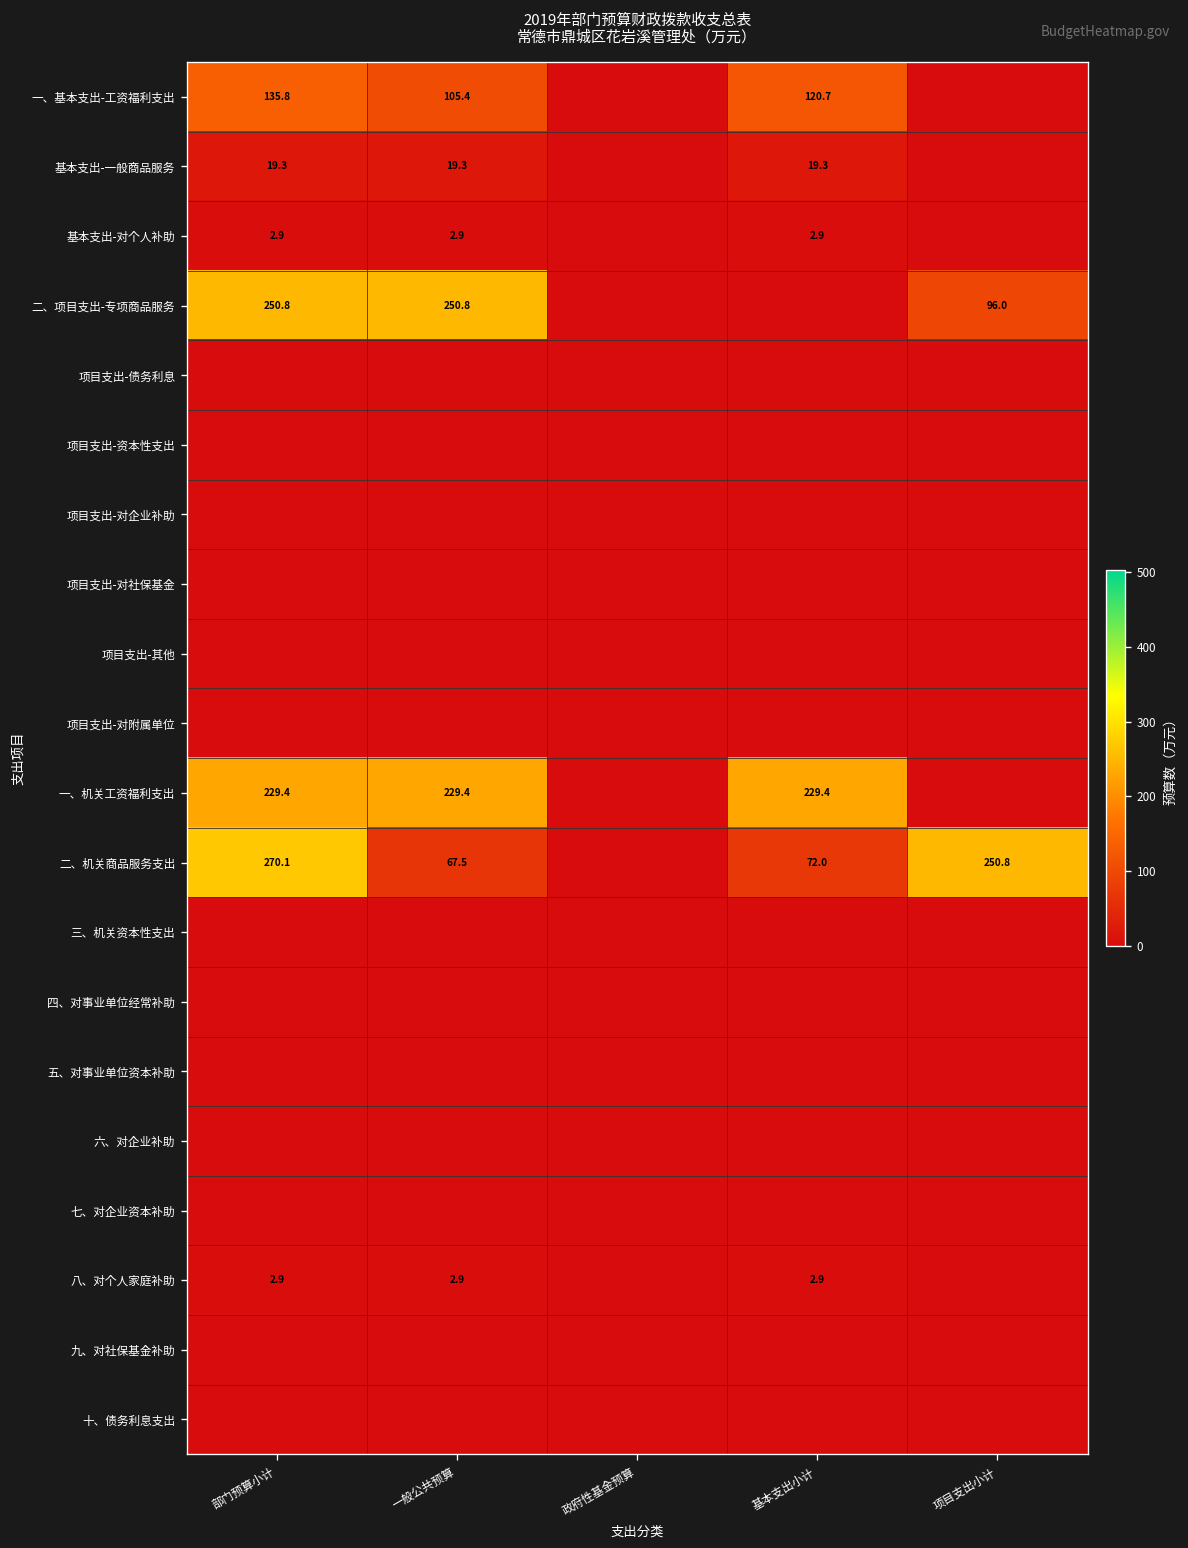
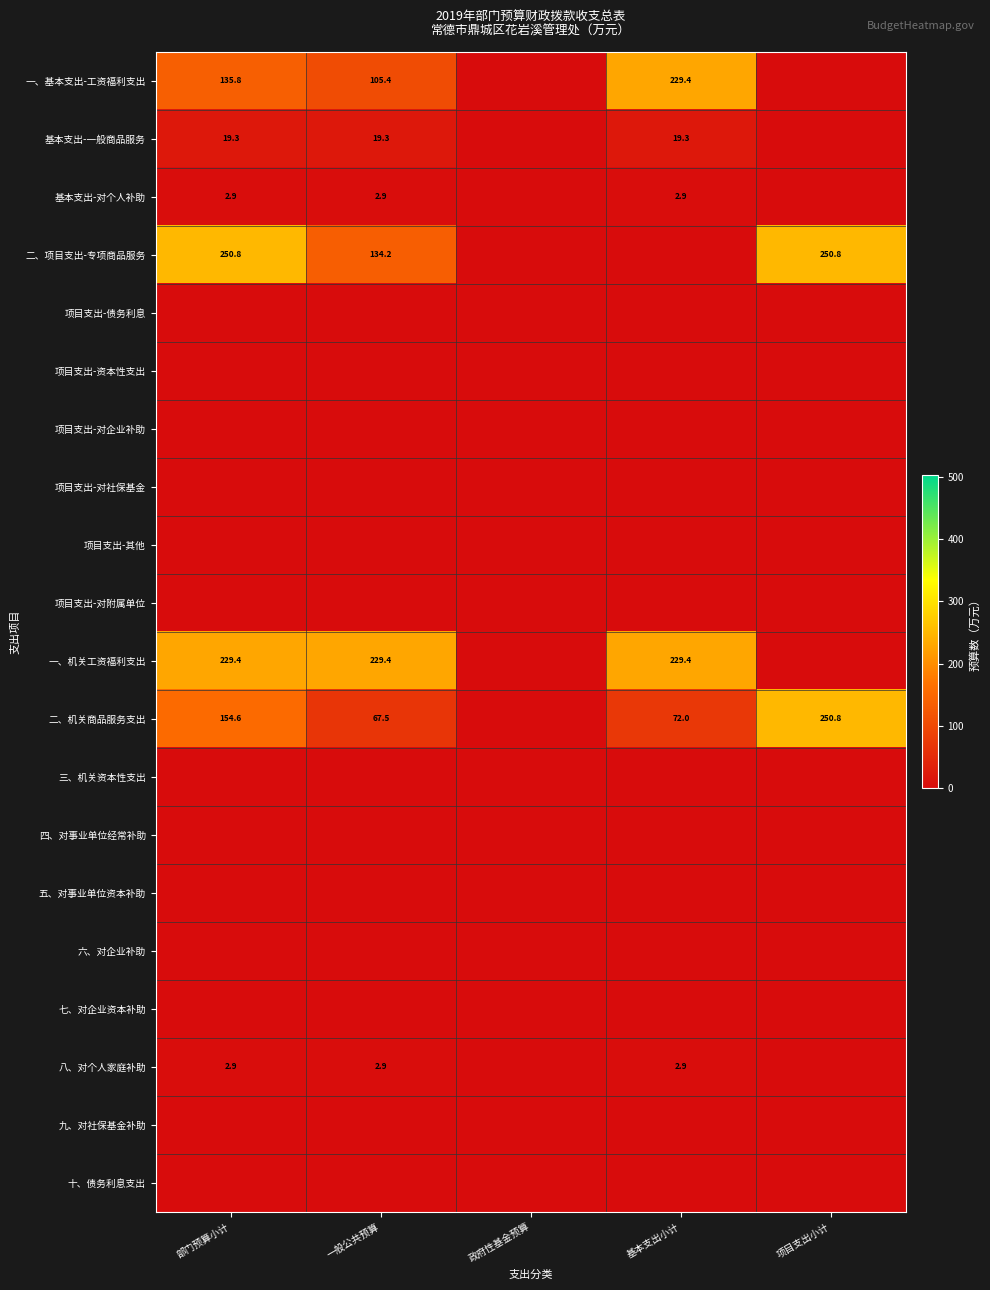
一、基本支出-工资福利支出, 基本支出小计: 120.7 -> 229.4
二、项目支出-专项商品服务, 一般公共预算: 250.8 -> 134.2
二、项目支出-专项商品服务, 项目支出小计: 96.0 -> 250.8
二、机关商品服务支出, 部门预算小计: 270.1 -> 154.6
